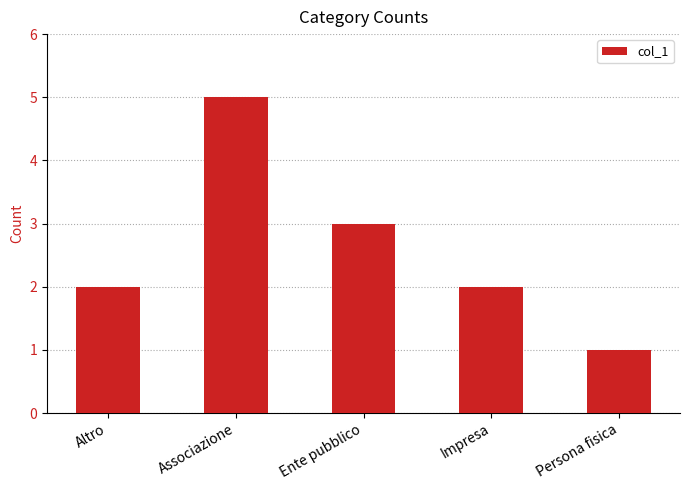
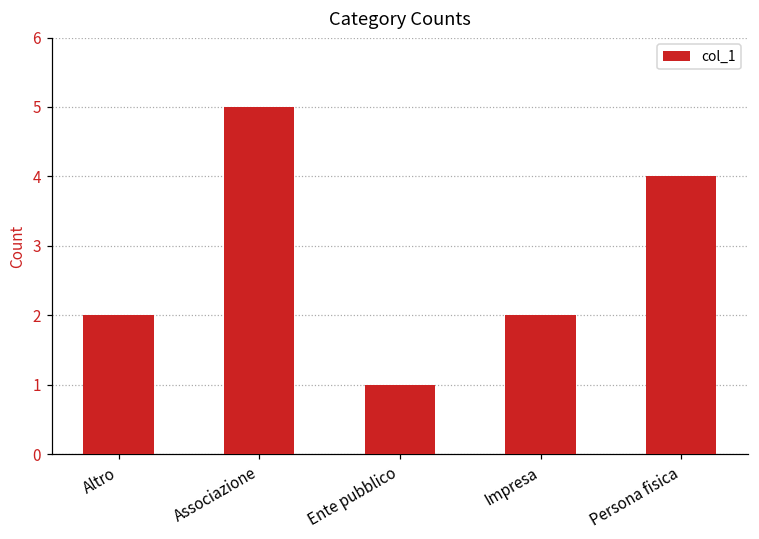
Ente pubblico: 3 -> 1
Persona fisica: 1 -> 4
